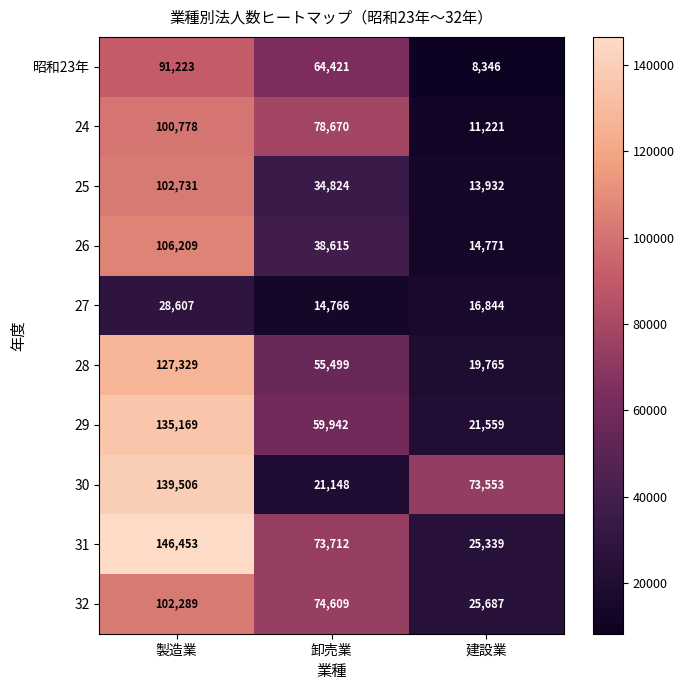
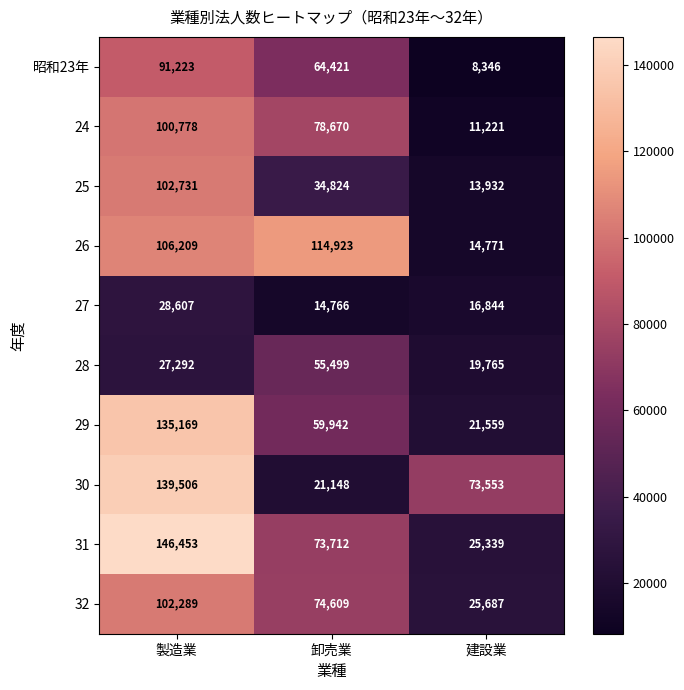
26, 卸売業: 38,615 -> 114,923
28, 製造業: 127,329 -> 27,292
